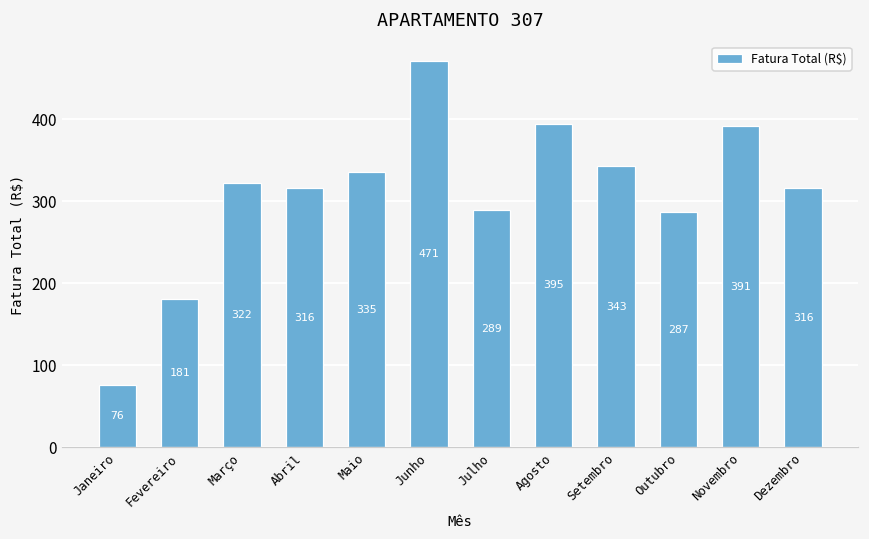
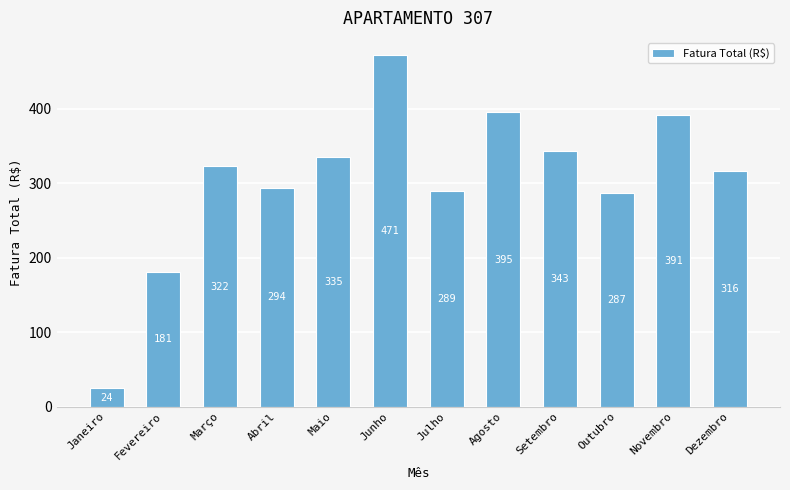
Janeiro: 76 -> 24
Abril: 316 -> 294
